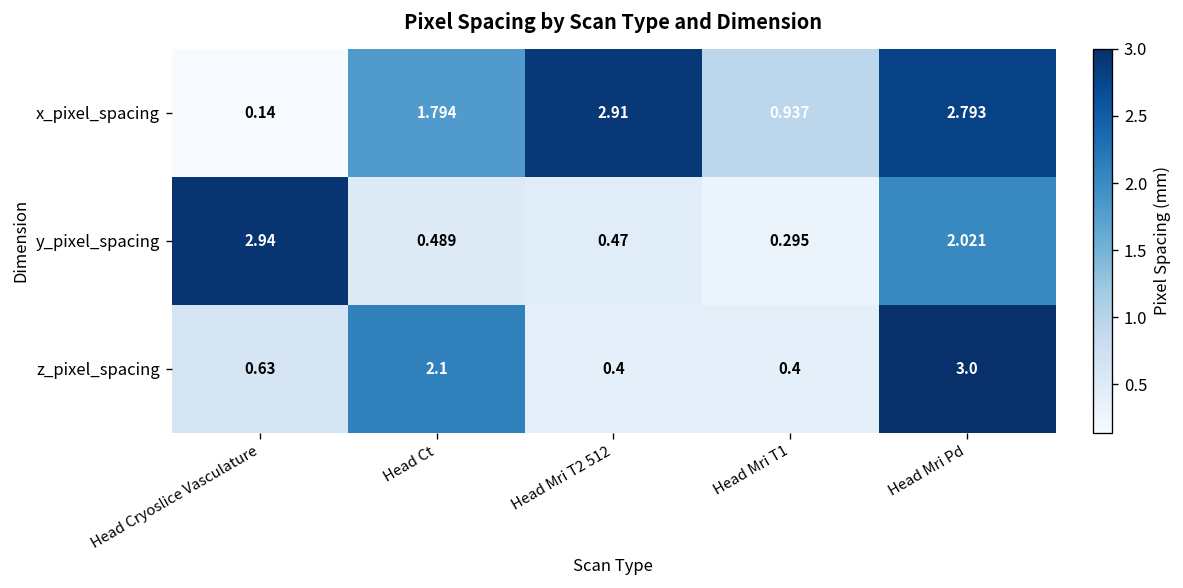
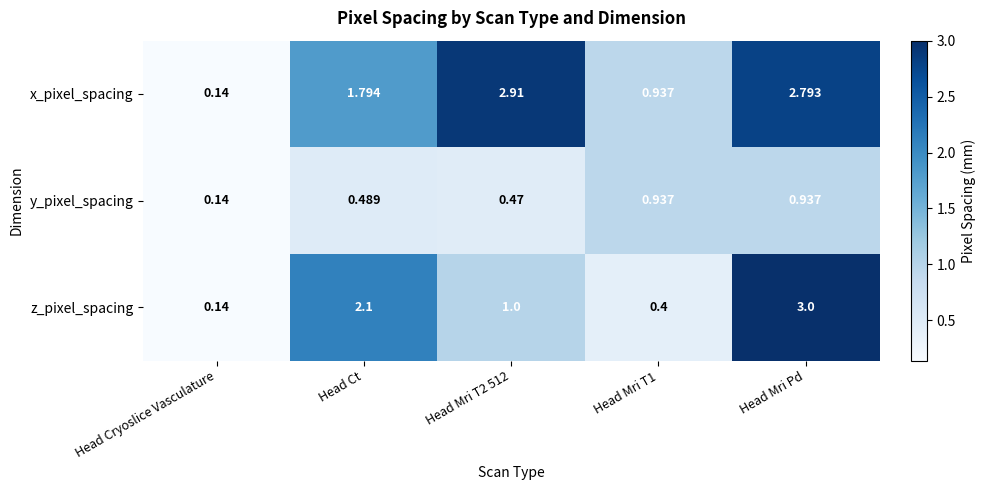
y_pixel_spacing, Head Cryoslice Vasculature: 2.94 -> 0.14
y_pixel_spacing, Head Mri T1: 0.295 -> 0.937
y_pixel_spacing, Head Mri Pd: 2.021 -> 0.937
z_pixel_spacing, Head Cryoslice Vasculature: 0.63 -> 0.14
z_pixel_spacing, Head Mri T2 512: 0.4 -> 1.0
